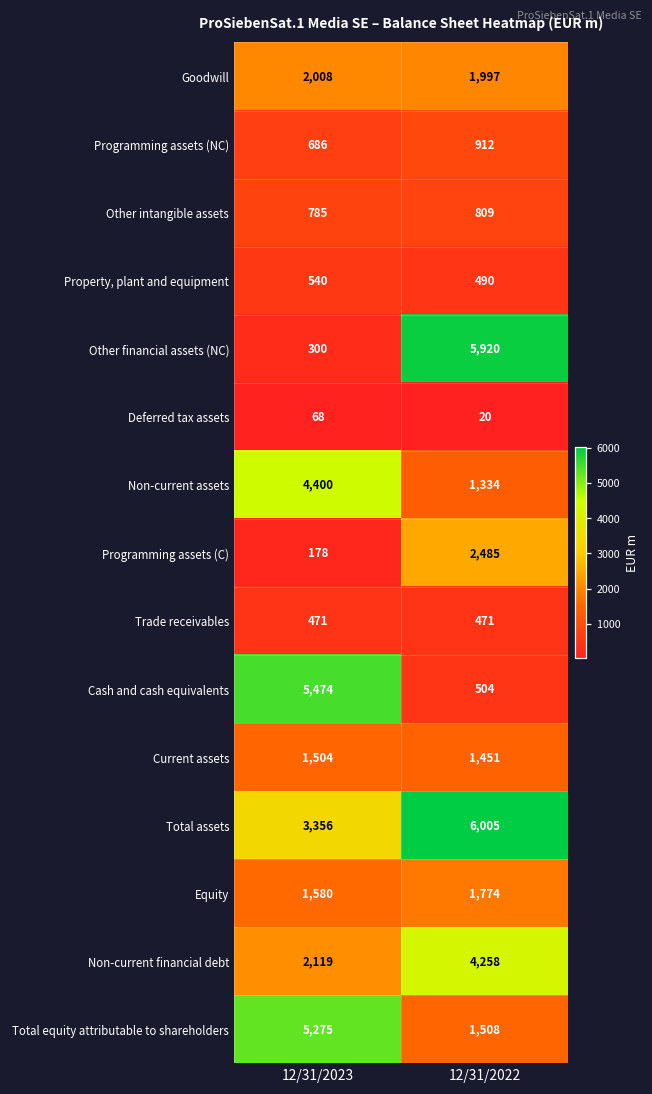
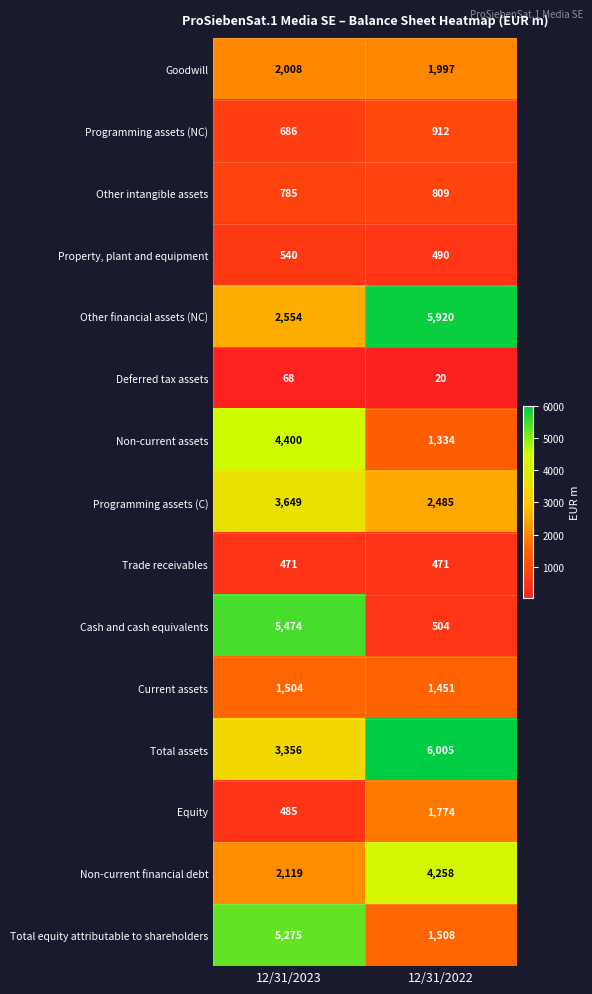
Other financial assets (NC), 12/31/2023: 300 -> 2,554
Programming assets (C), 12/31/2023: 178 -> 3,649
Equity, 12/31/2023: 1,580 -> 485
